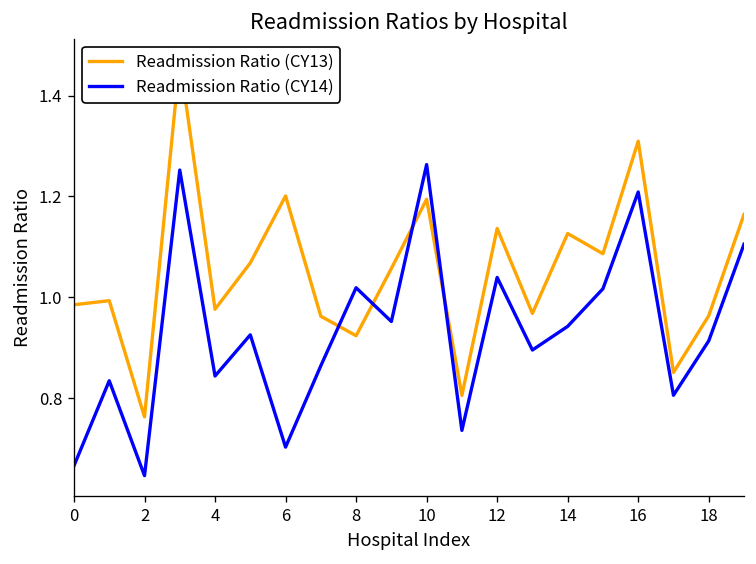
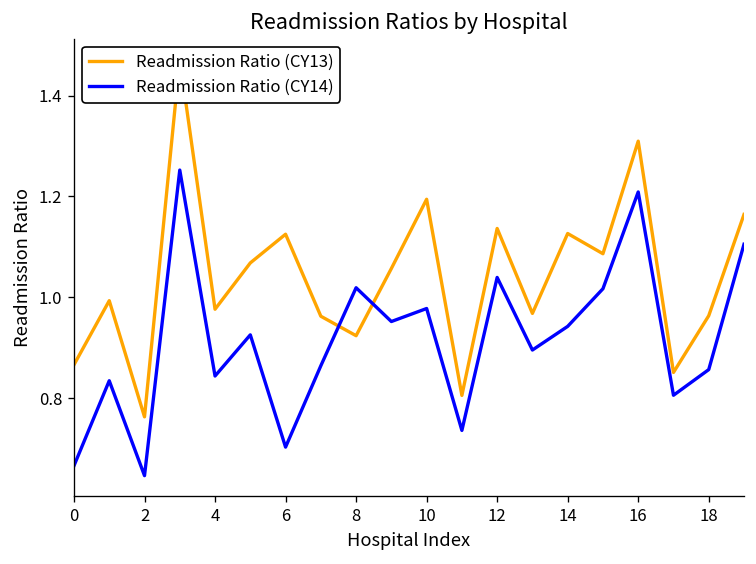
Readmission Ratio (CY13), 0: 0.99 -> 0.87
Readmission Ratio (CY13), 6: 1.20 -> 1.13
Readmission Ratio (CY14), 10: 1.26 -> 0.98
Readmission Ratio (CY14), 18: 0.91 -> 0.86
